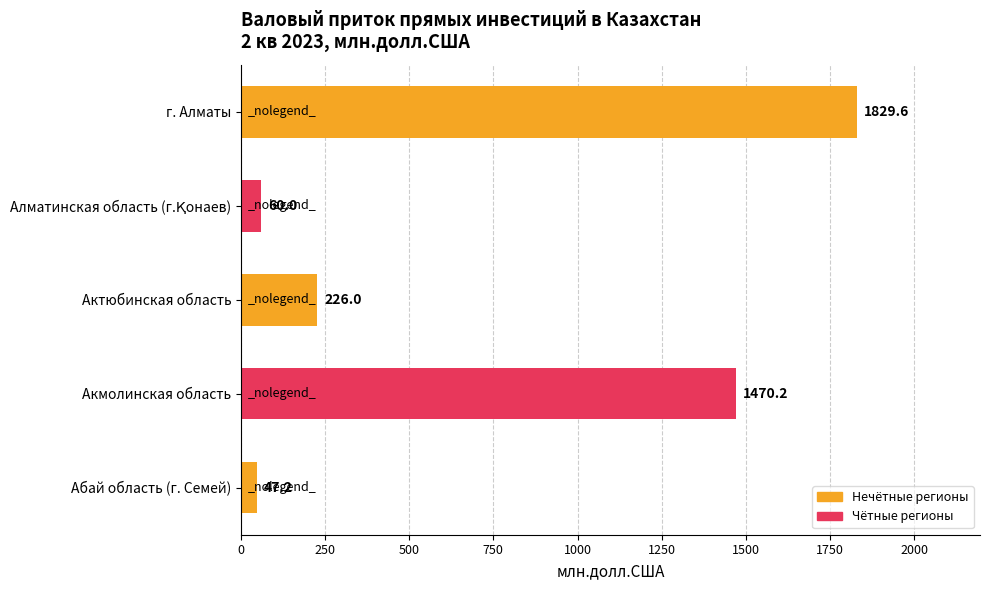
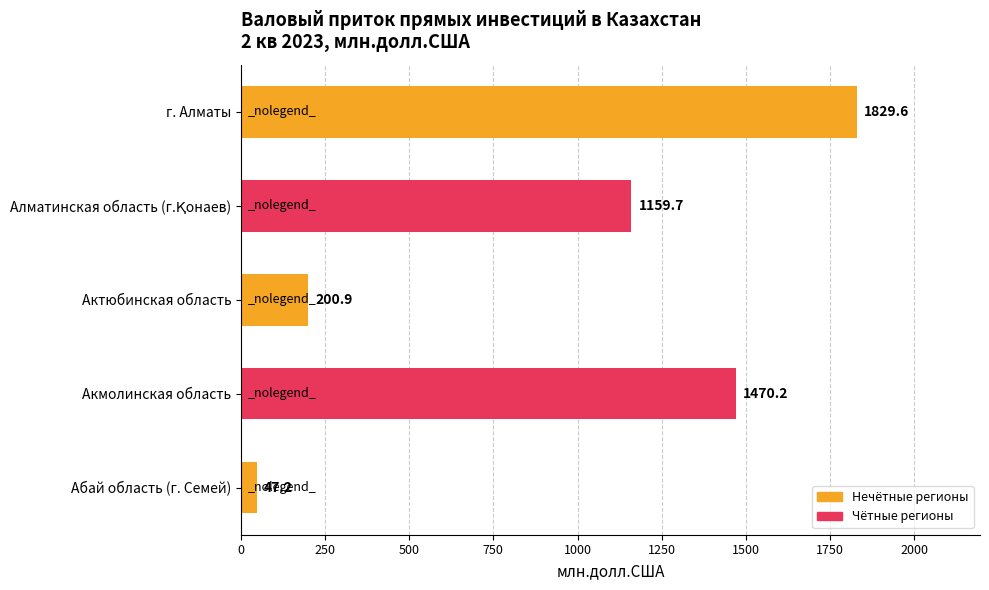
Алматинская область (г.Қонаев): 60.0 -> 1159.7
Актюбинская область: 226.0 -> 200.9
